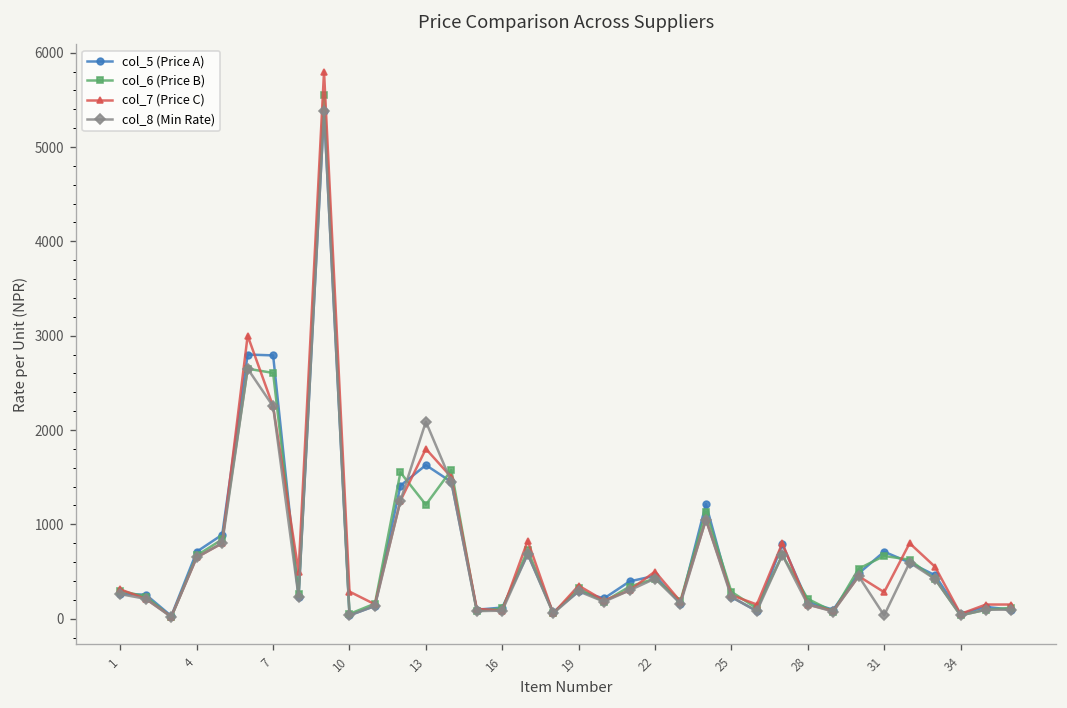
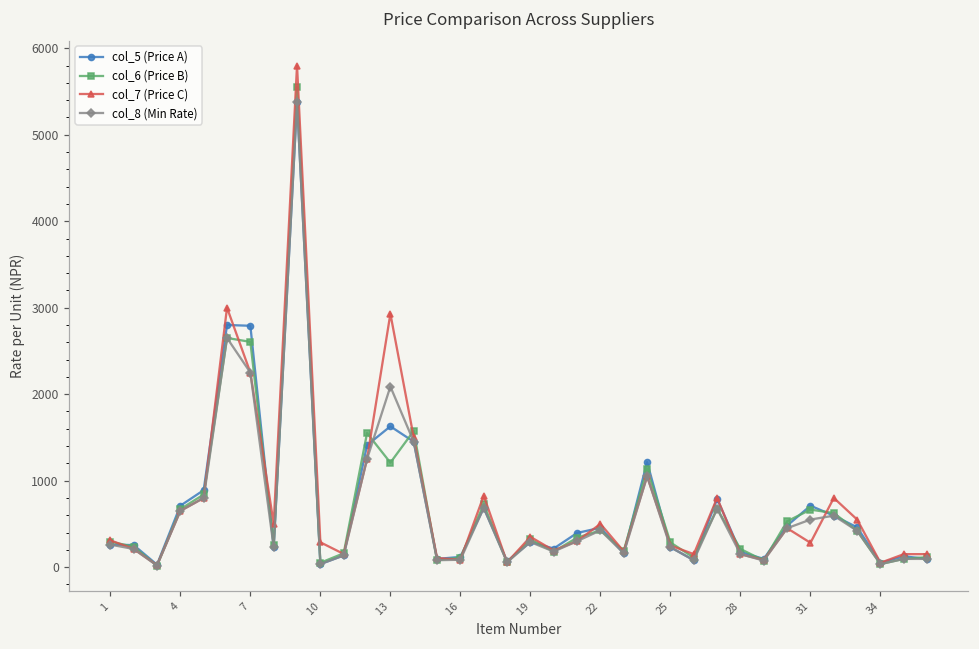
col_7 (Price C), 13: 1800 -> 2900
col_8 (Min Rate), 31: 0 -> 600
